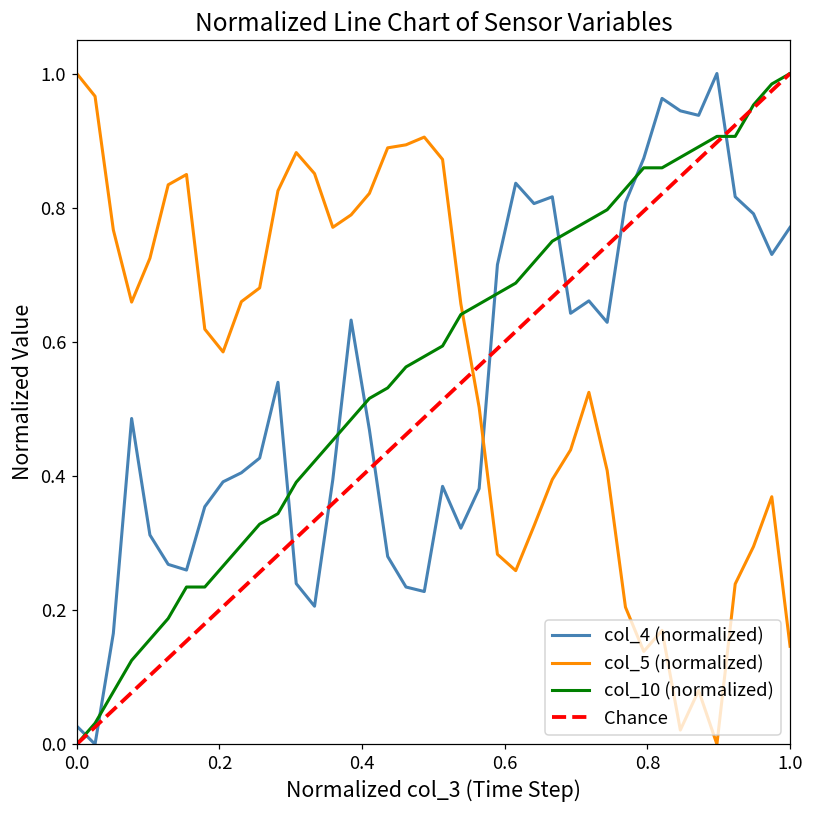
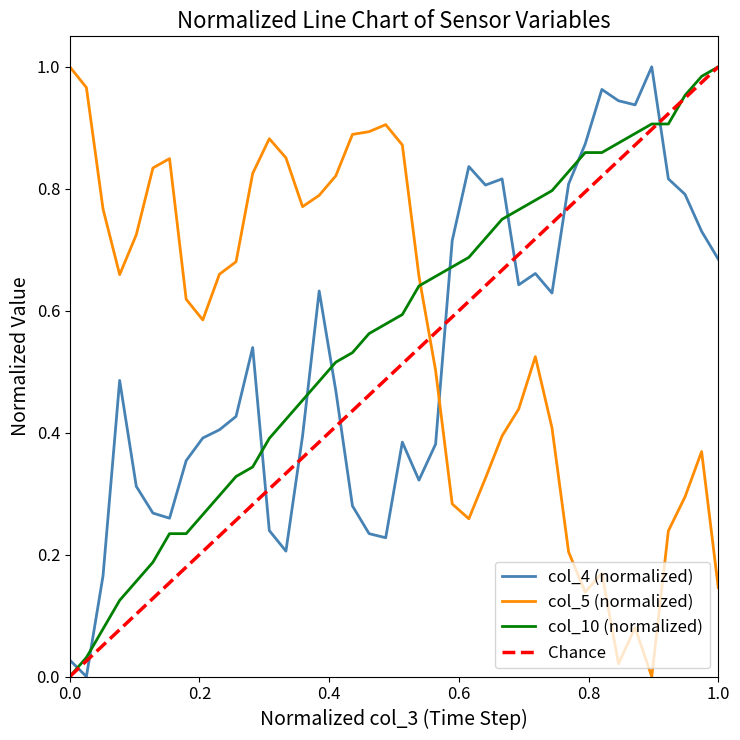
col_4 (normalized), 1.0: 0.77 -> 0.68
